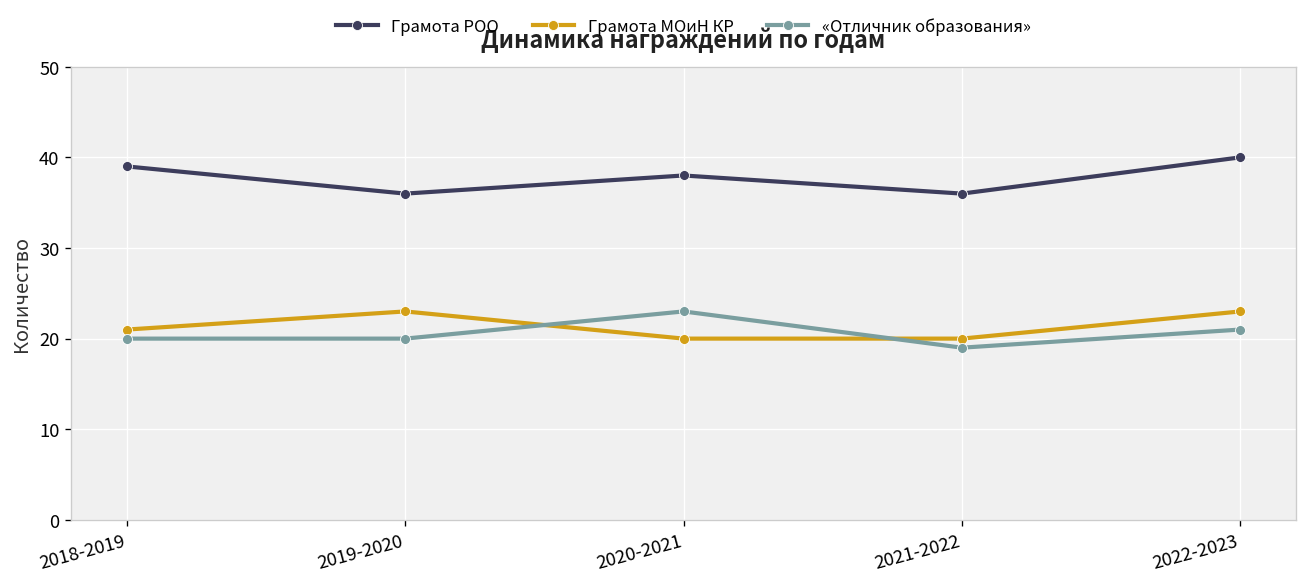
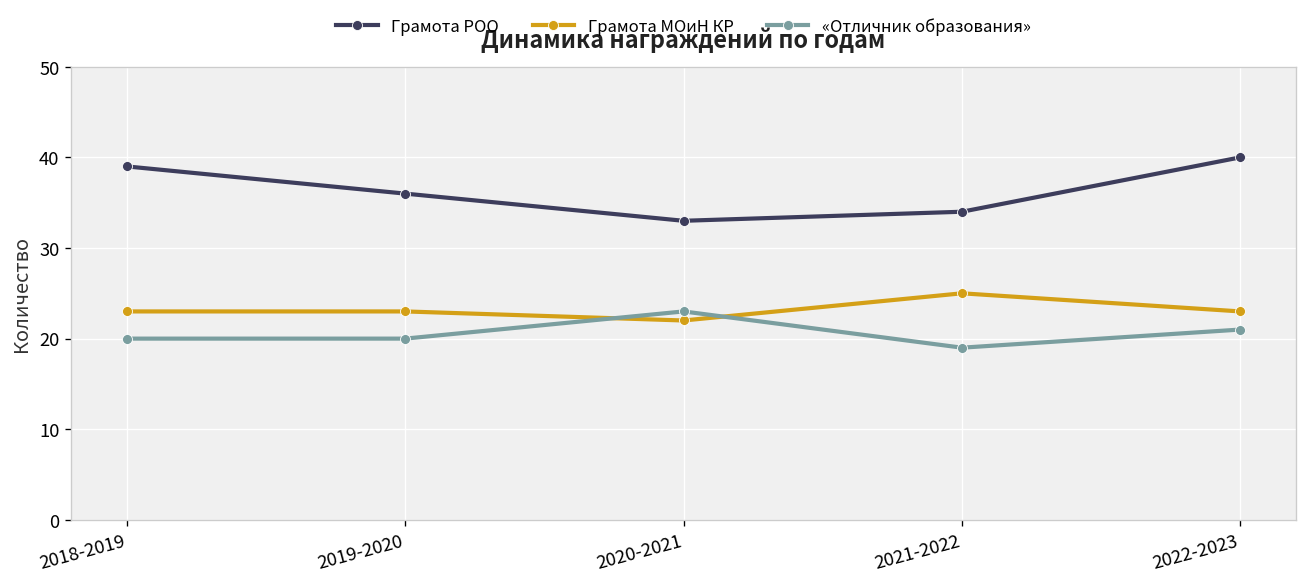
Грамота МОиН КР, 2018-2019: 21 -> 23
Грамота РОО, 2020-2021: 38 -> 33
Грамота МОиН КР, 2020-2021: 20 -> 22
Грамота РОО, 2021-2022: 36 -> 34
Грамота МОиН КР, 2021-2022: 20 -> 25
